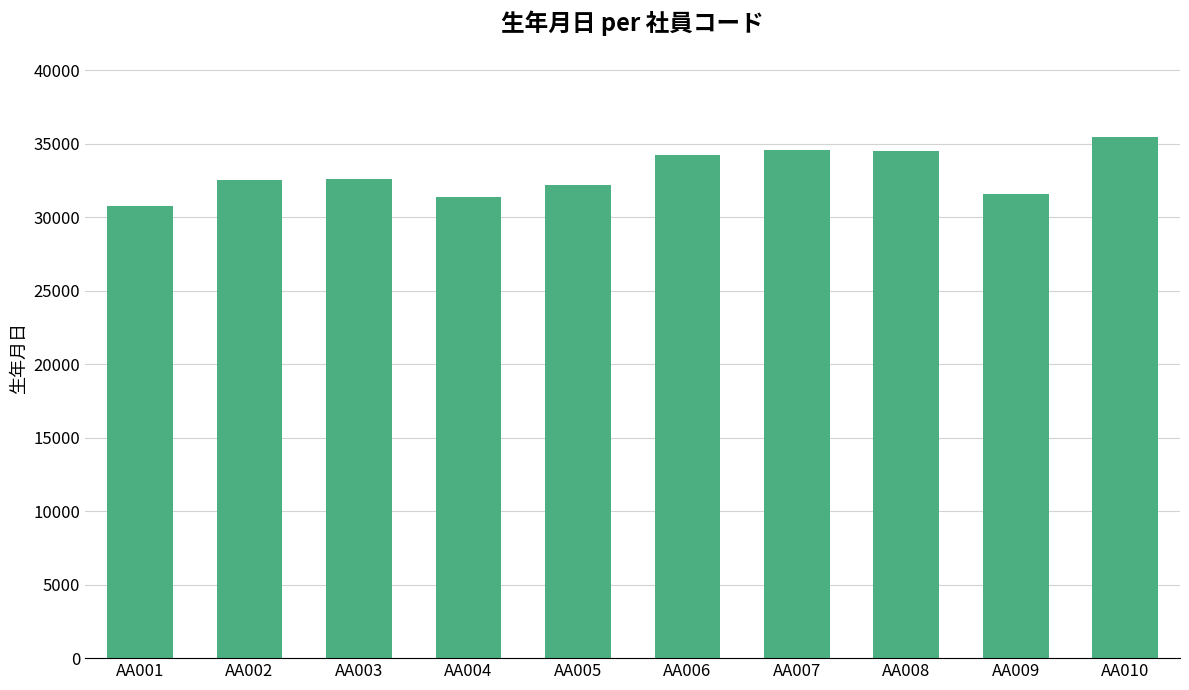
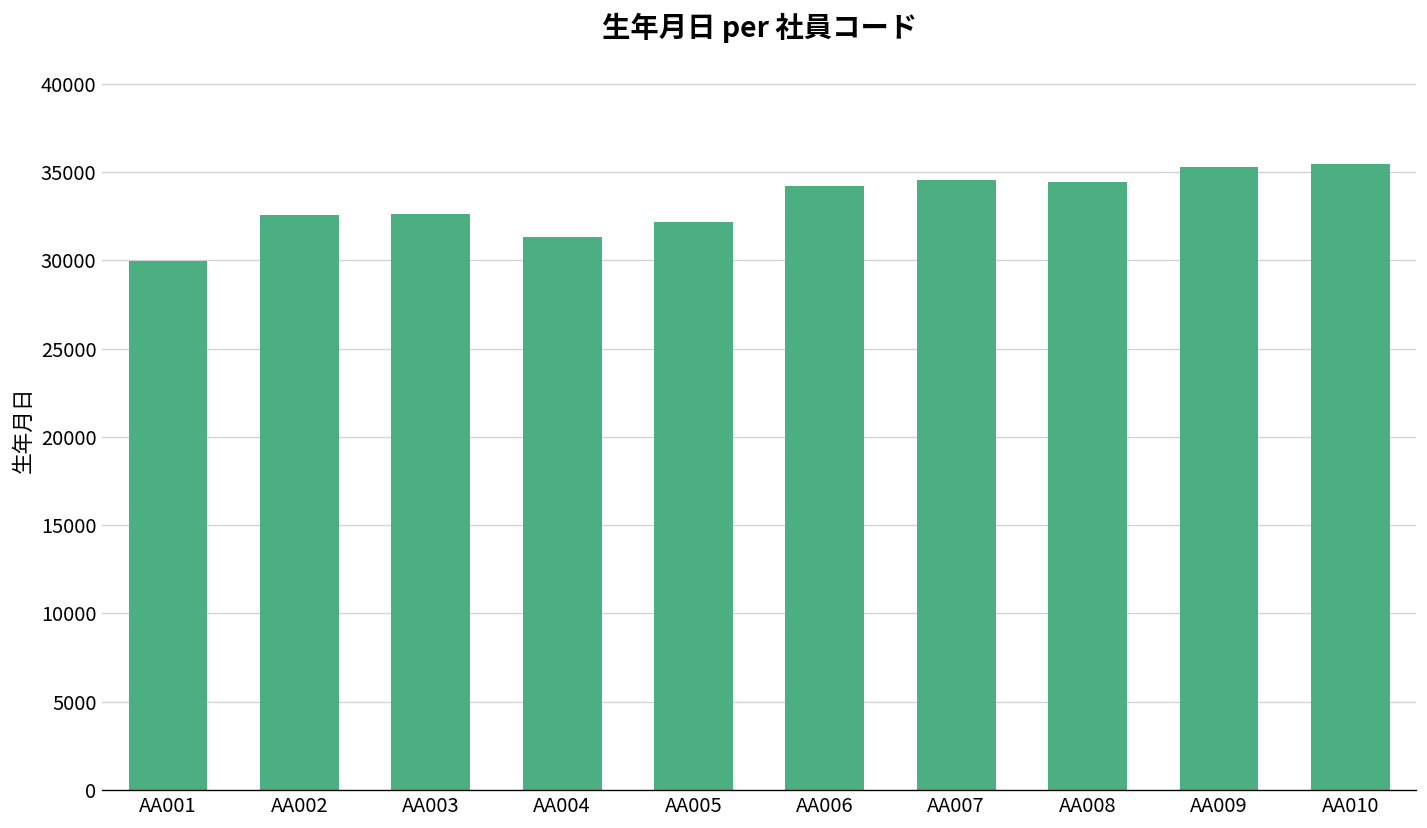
AA001: 30700 -> 30000
AA009: 31600 -> 35300
